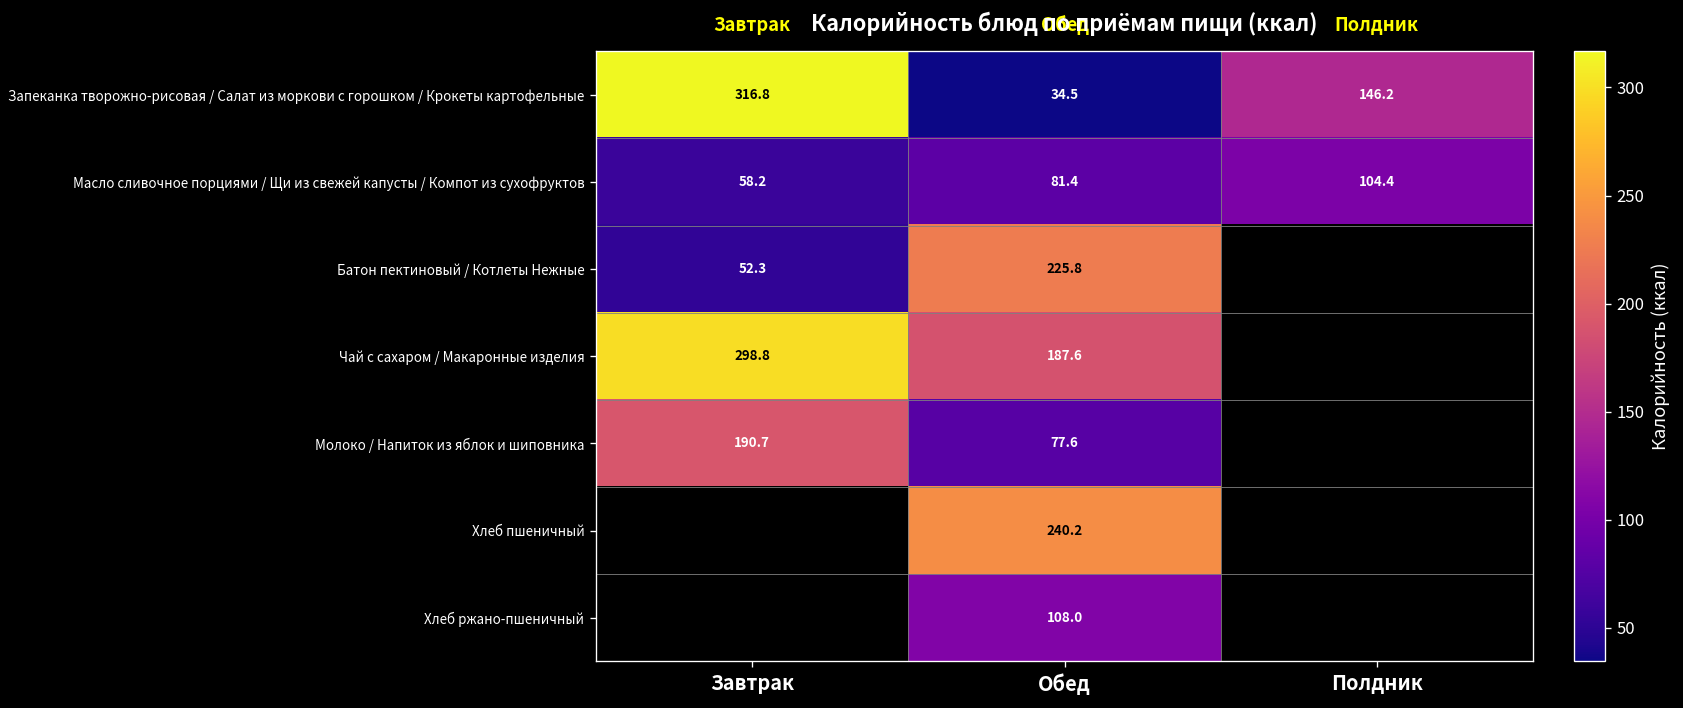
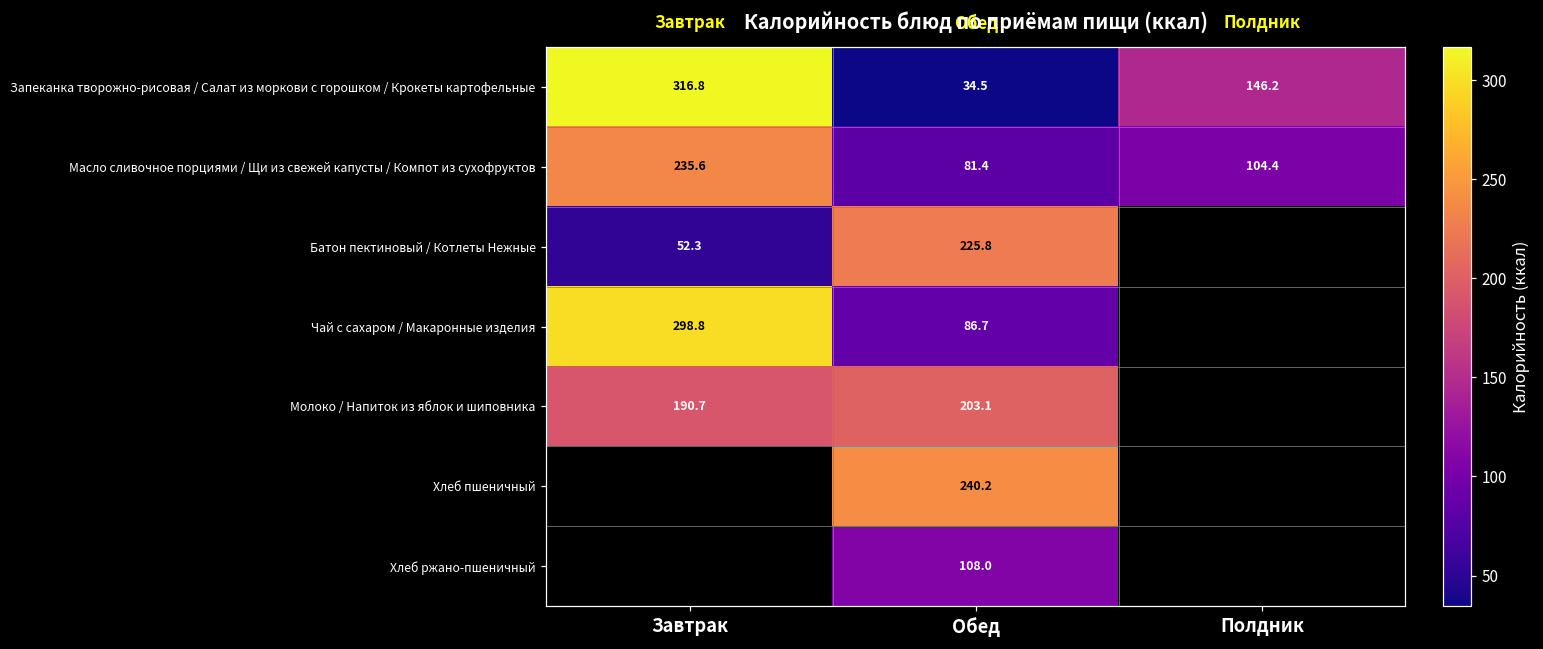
Масло сливочное порциями / Щи из свежей капусты / Компот из сухофруктов, Завтрак: 58.2 -> 235.6
Чай с сахаром / Макаронные изделия, Обед: 187.6 -> 86.7
Молоко / Напиток из яблок и шиповника, Обед: 77.6 -> 203.1
